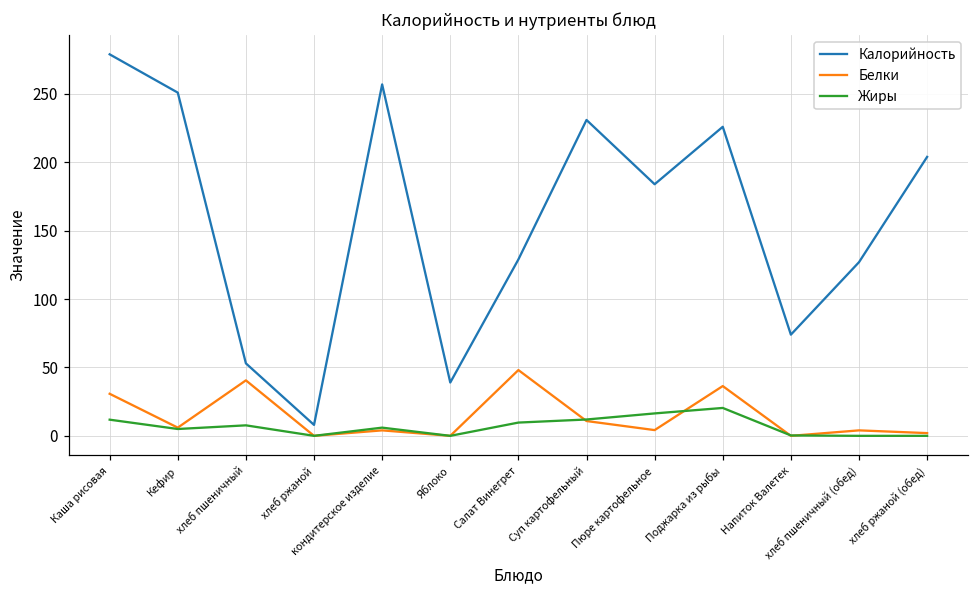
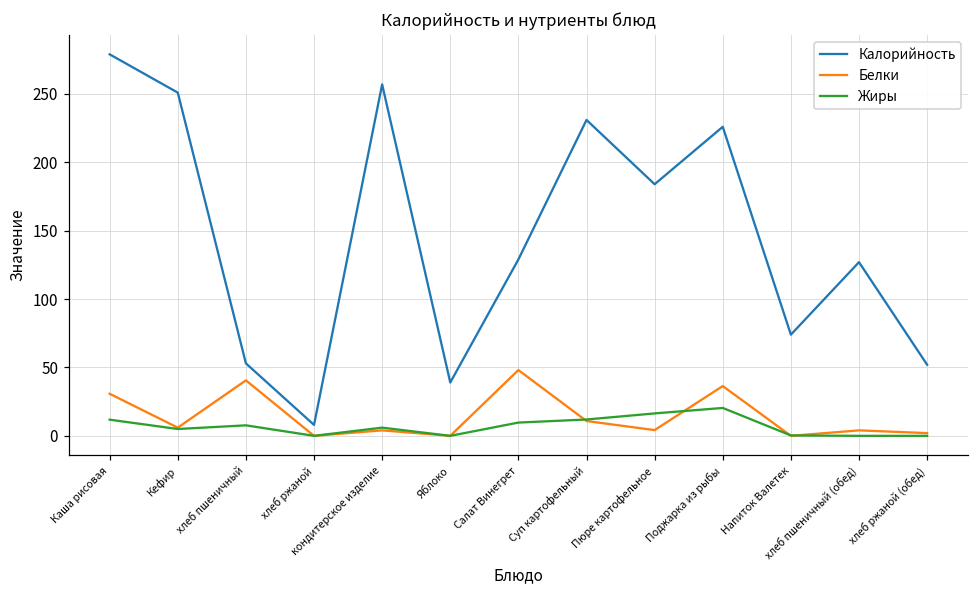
Калорийность, хлеб ржаной (обед): 204 -> 52
